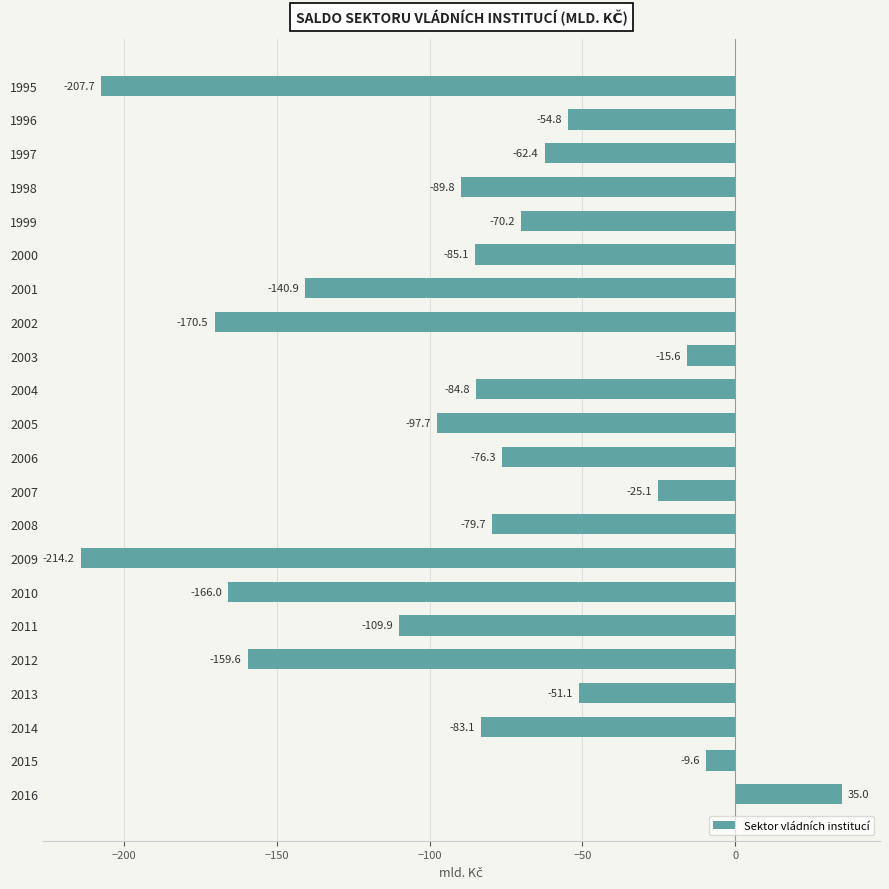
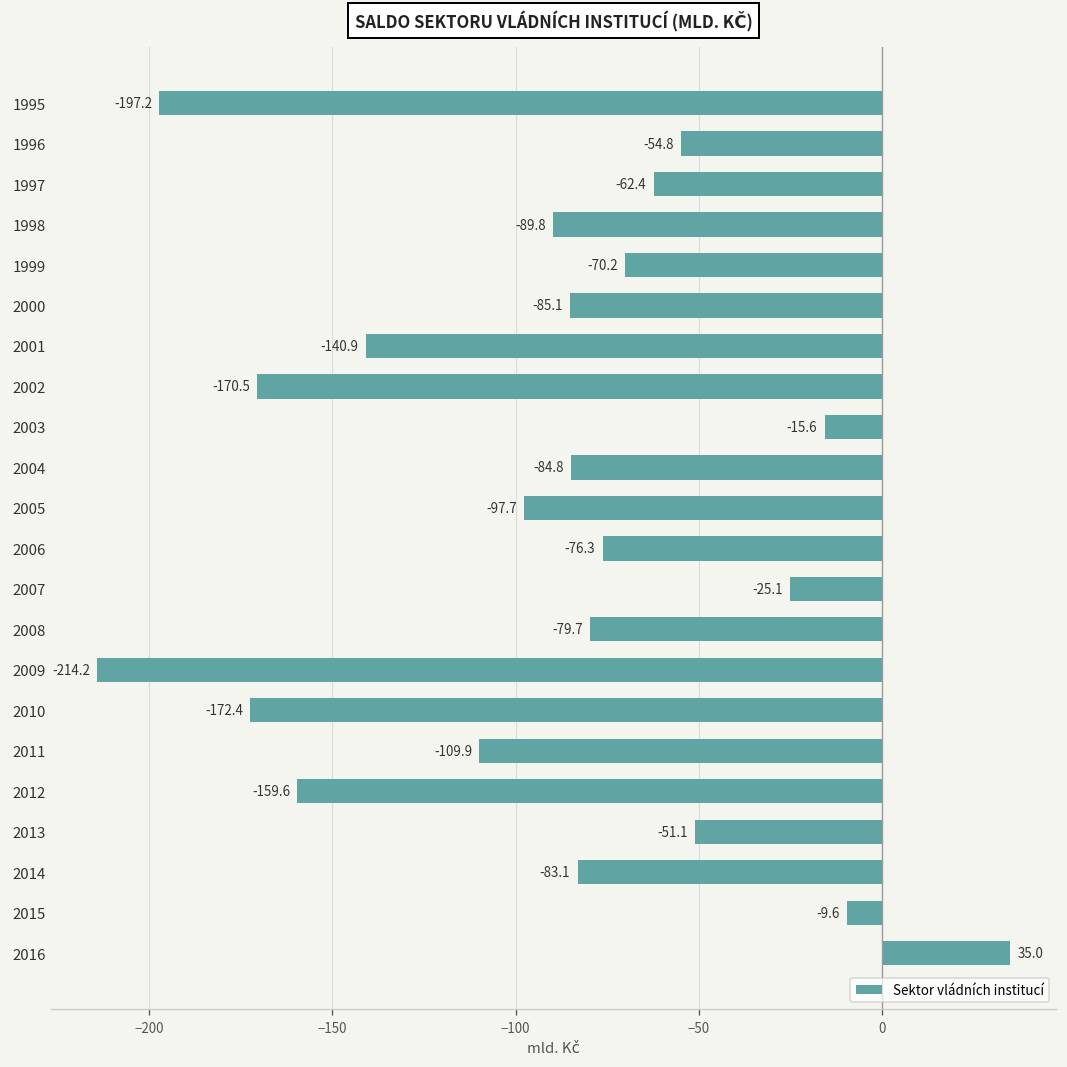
1995: -207.7 -> -197.2
2010: -166.0 -> -172.4
